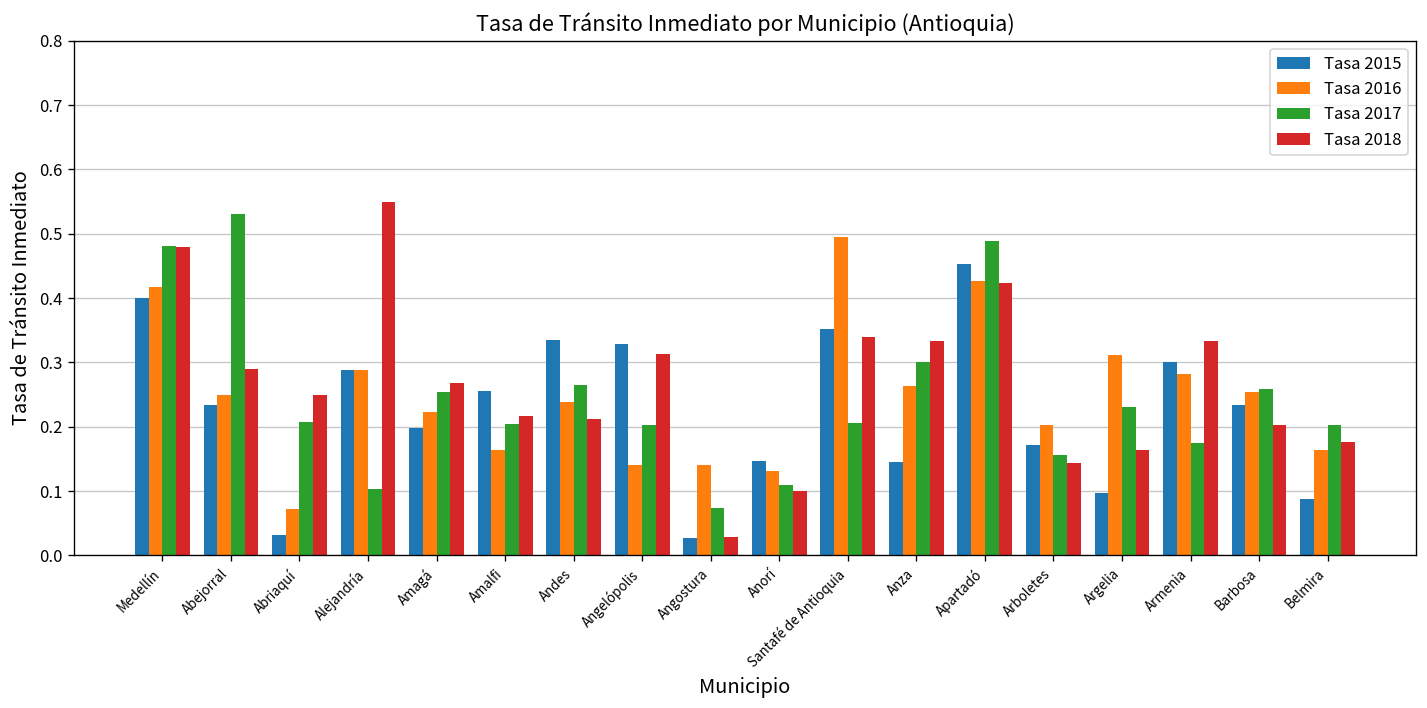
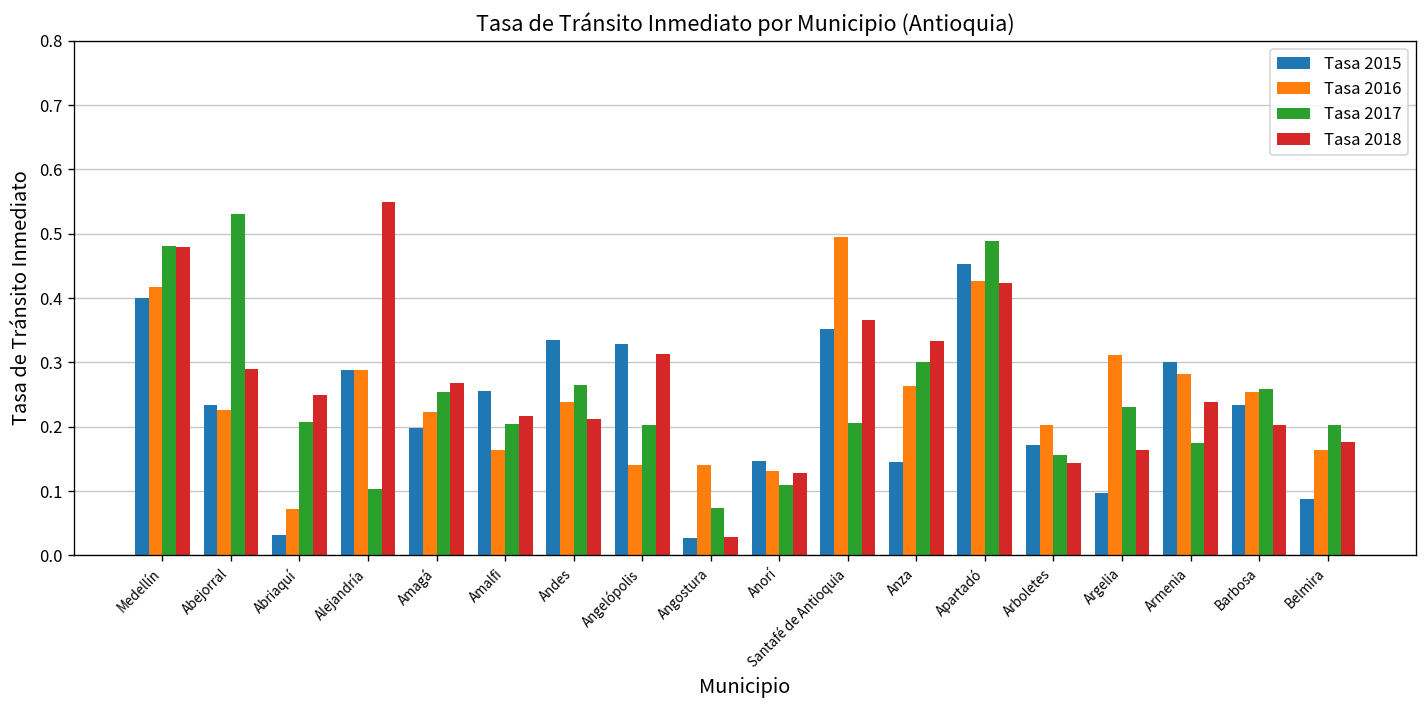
Tasa 2016, Abejorral: 0.25 -> 0.23
Tasa 2018, Anorí: 0.10 -> 0.13
Tasa 2018, Santafé de Antioquia: 0.34 -> 0.37
Tasa 2018, Armenia: 0.33 -> 0.24
